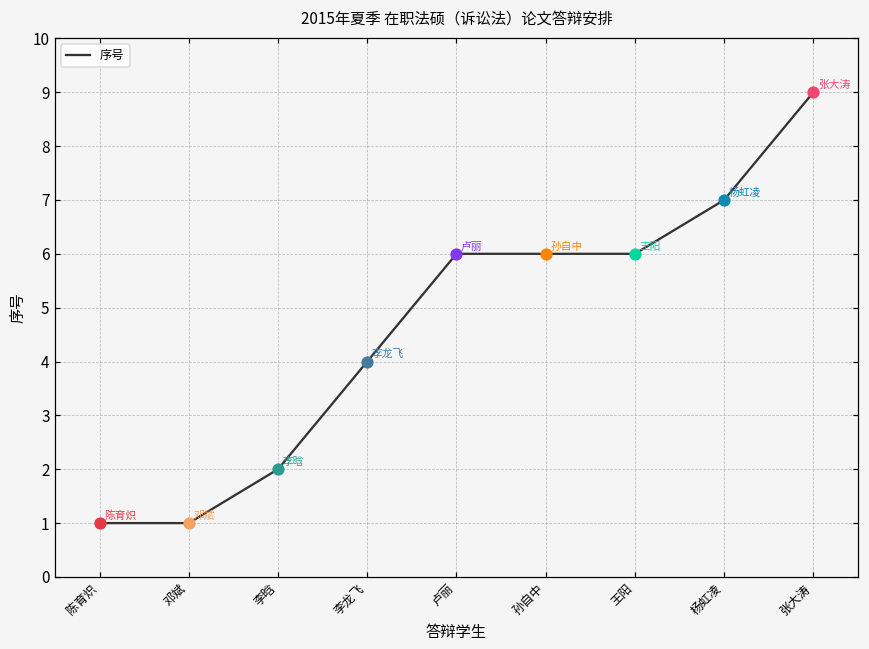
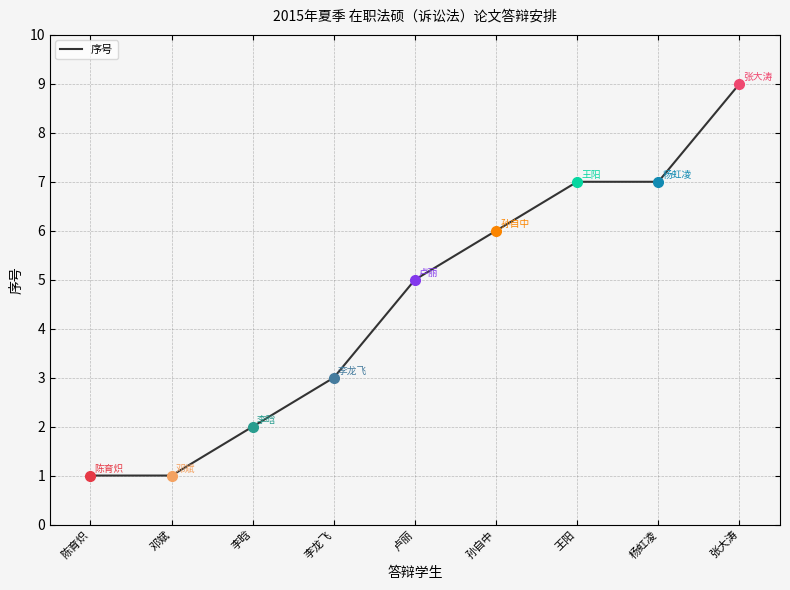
序号, 李龙飞: 4 -> 3
序号, 卢丽: 6 -> 5
序号, 王阳: 6 -> 7
